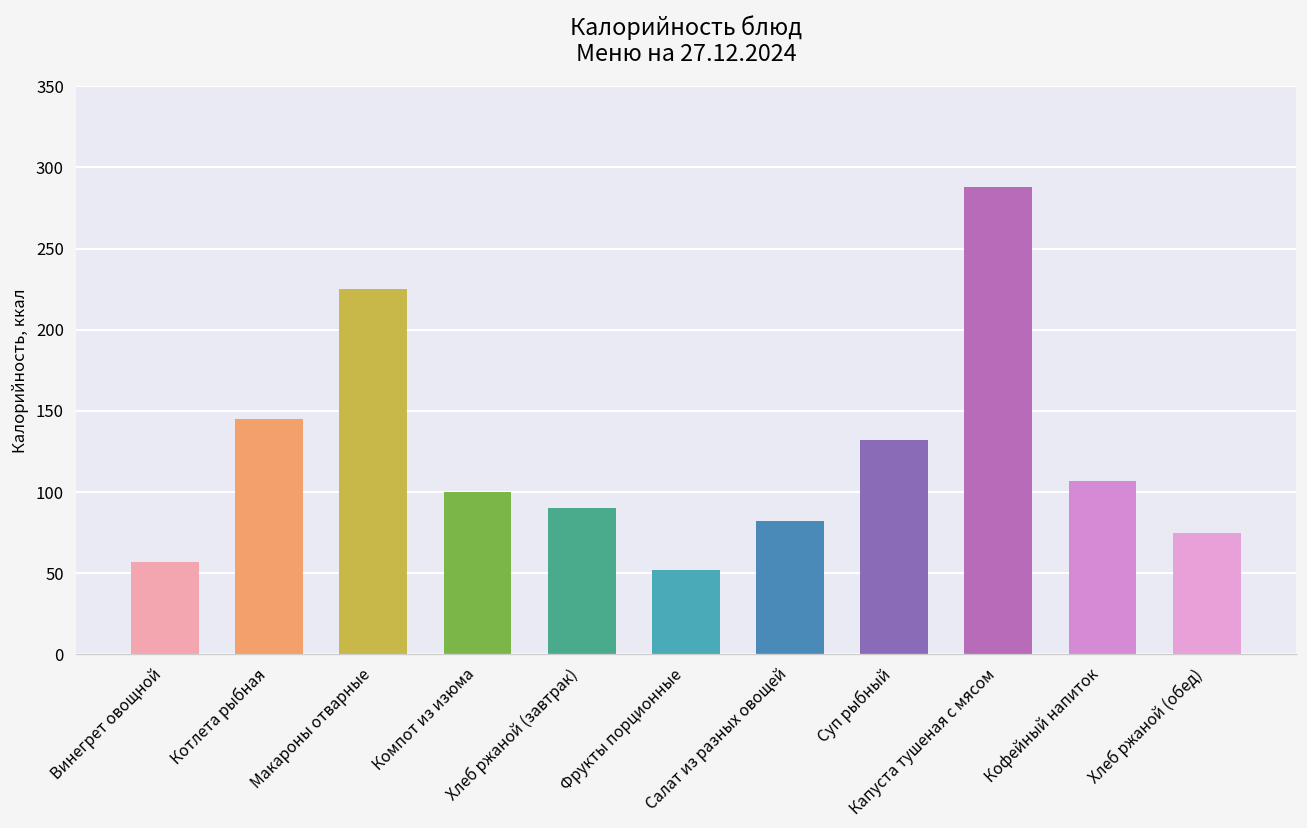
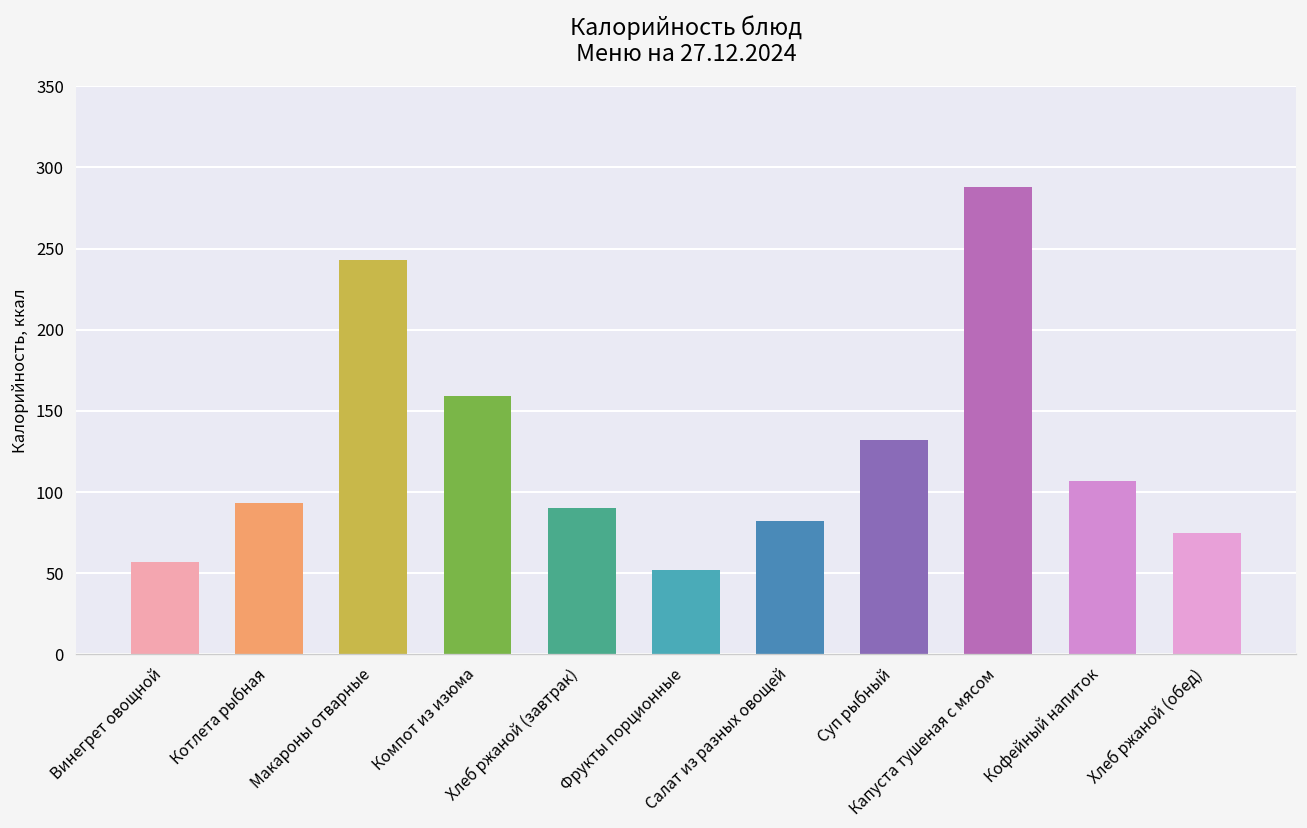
Котлета рыбная: 145 -> 93
Макароны отварные: 225 -> 243
Компот из изюма: 100 -> 159
